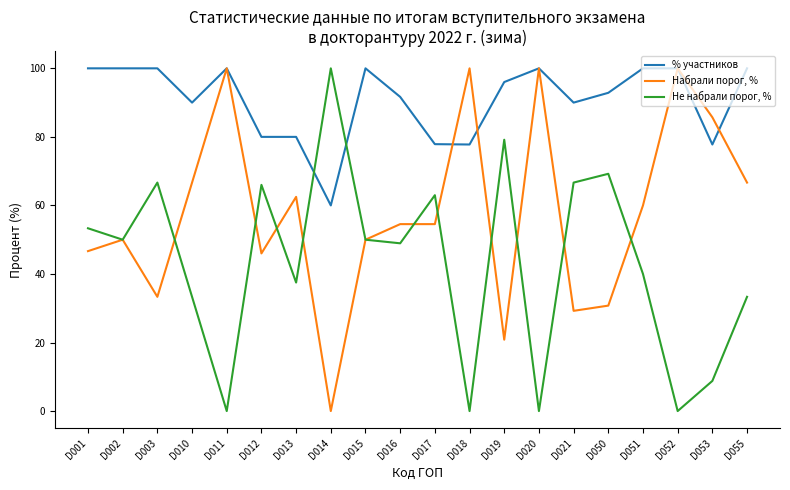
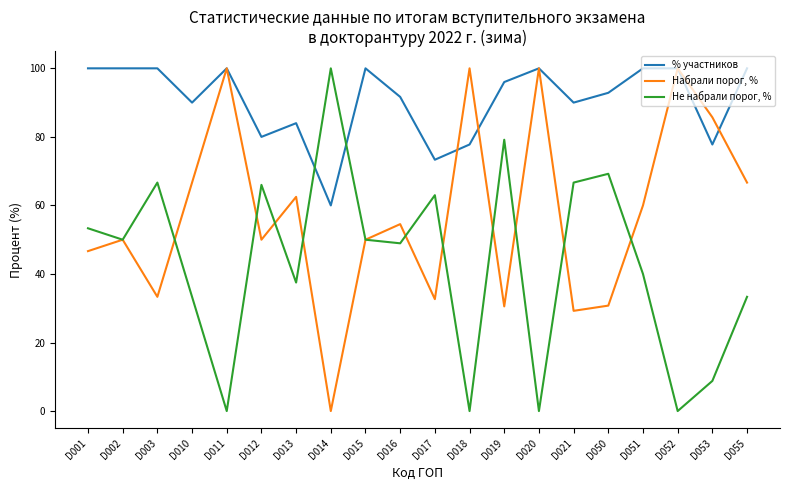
Набрали порог, %, D012: 46 -> 50
% участников, D013: 80 -> 84
% участников, D017: 78 -> 73
Набрали порог, %, D017: 55 -> 33
Набрали порог, %, D019: 21 -> 31
